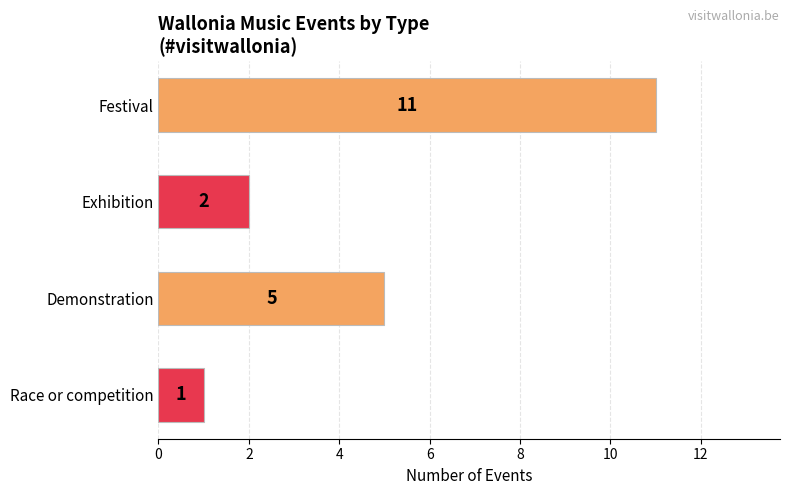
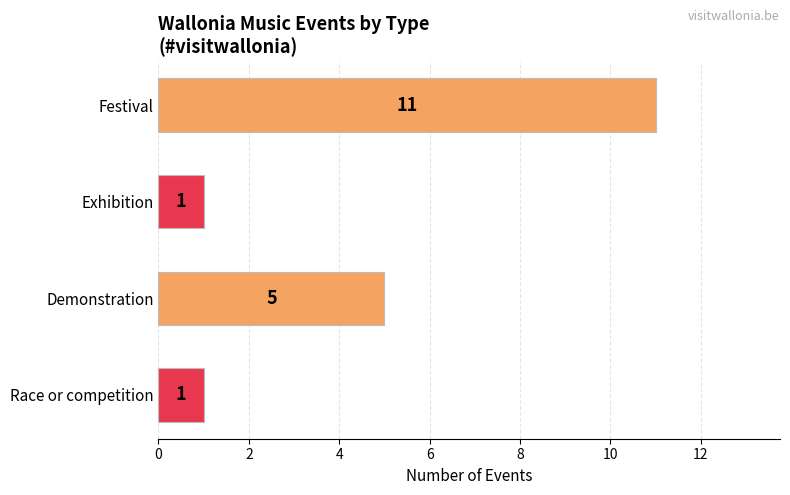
Exhibition: 2 -> 1
